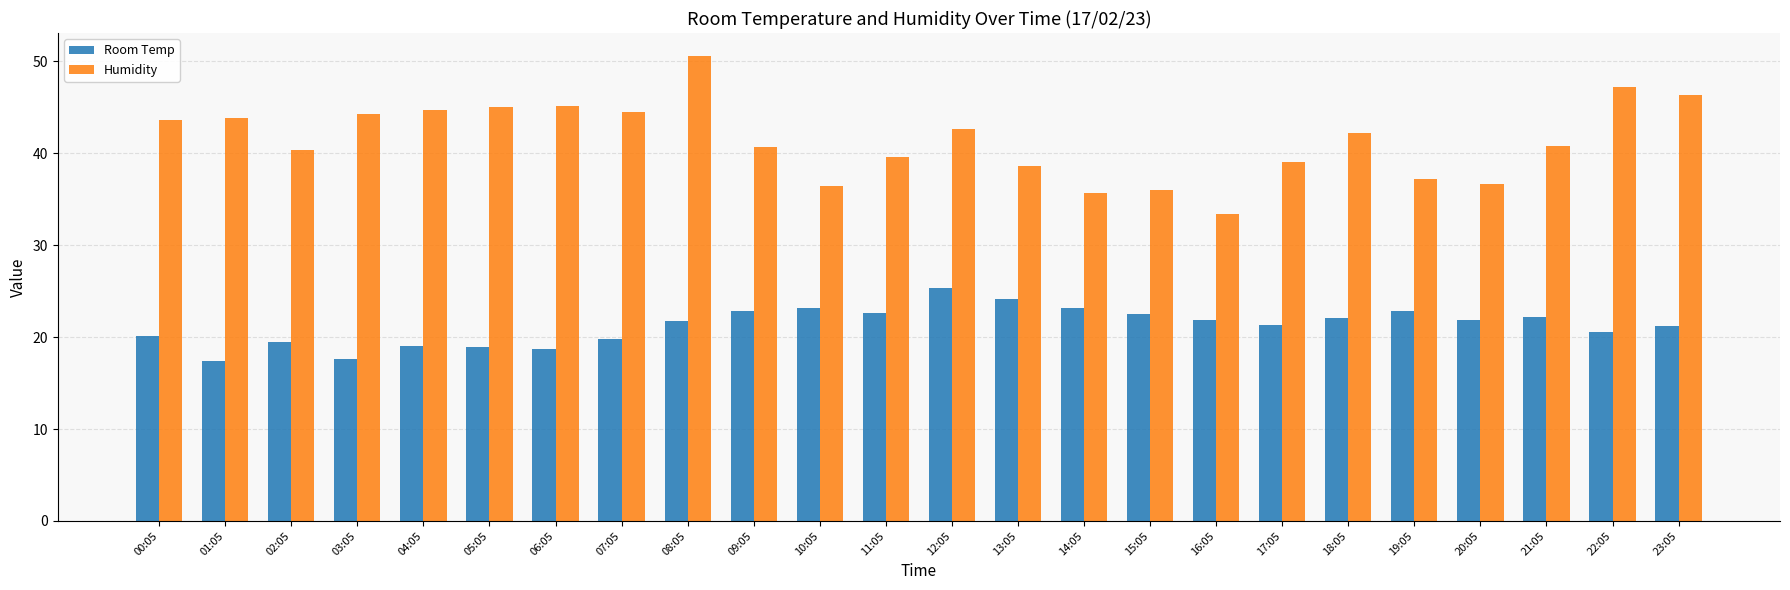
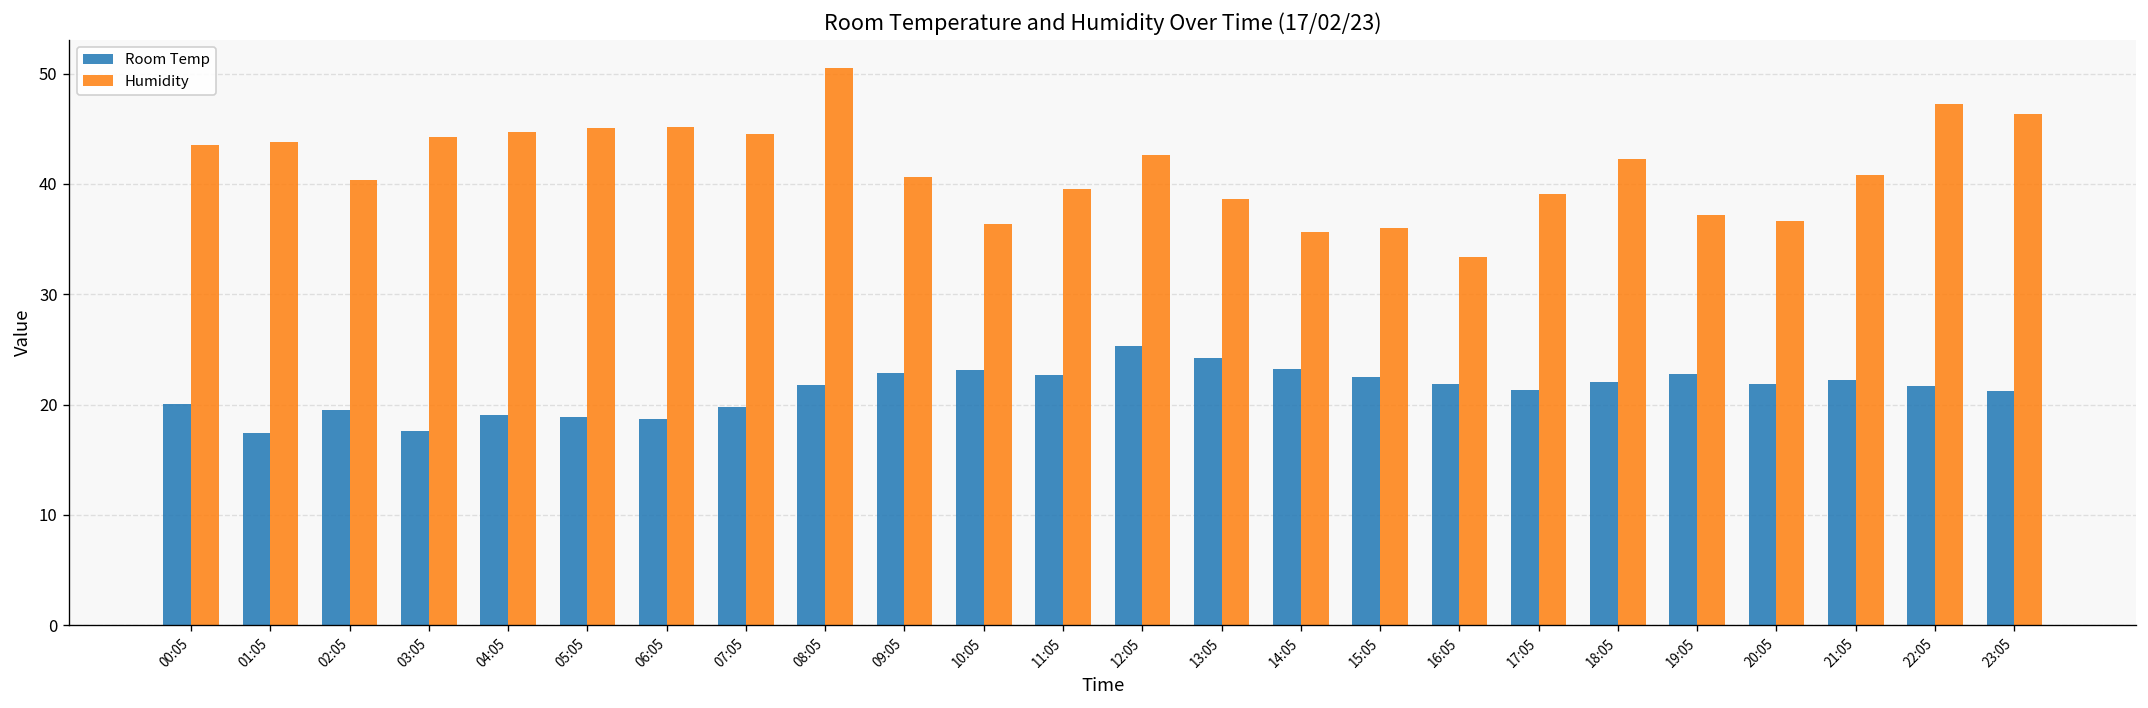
Room Temp, 22:05: 21 -> 22
